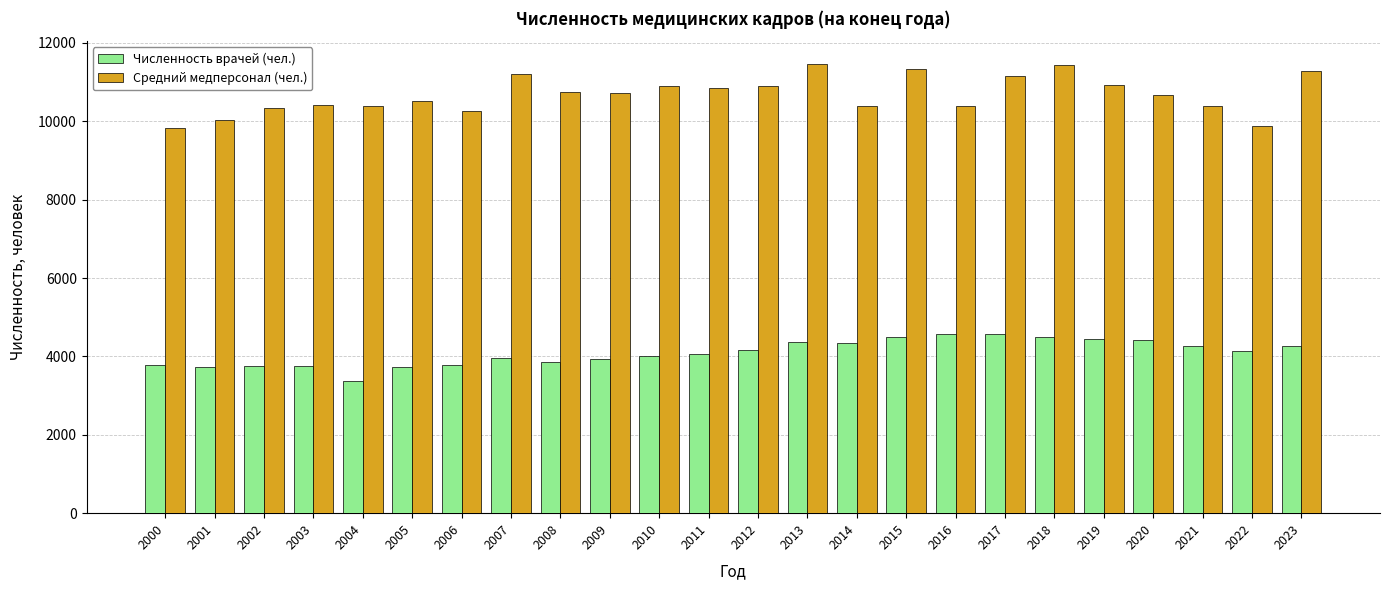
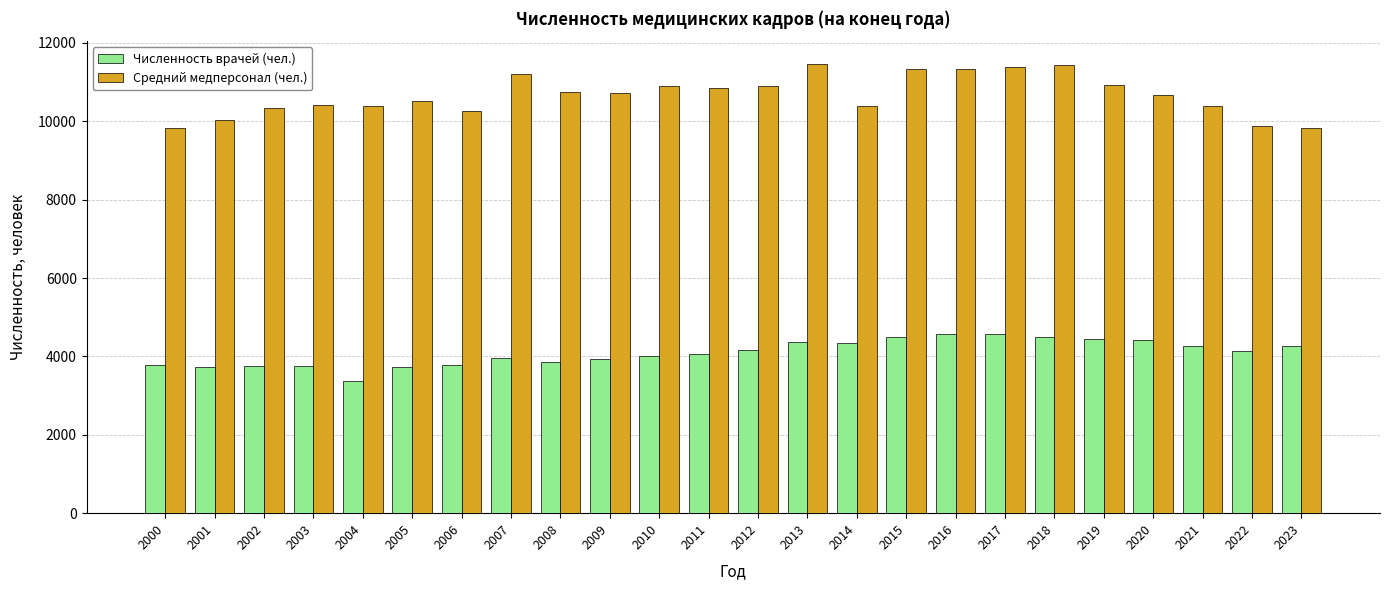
Средний медперсонал (чел.), 2016: 10400 -> 11300
Средний медперсонал (чел.), 2017: 11200 -> 11400
Средний медперсонал (чел.), 2023: 11300 -> 9800
